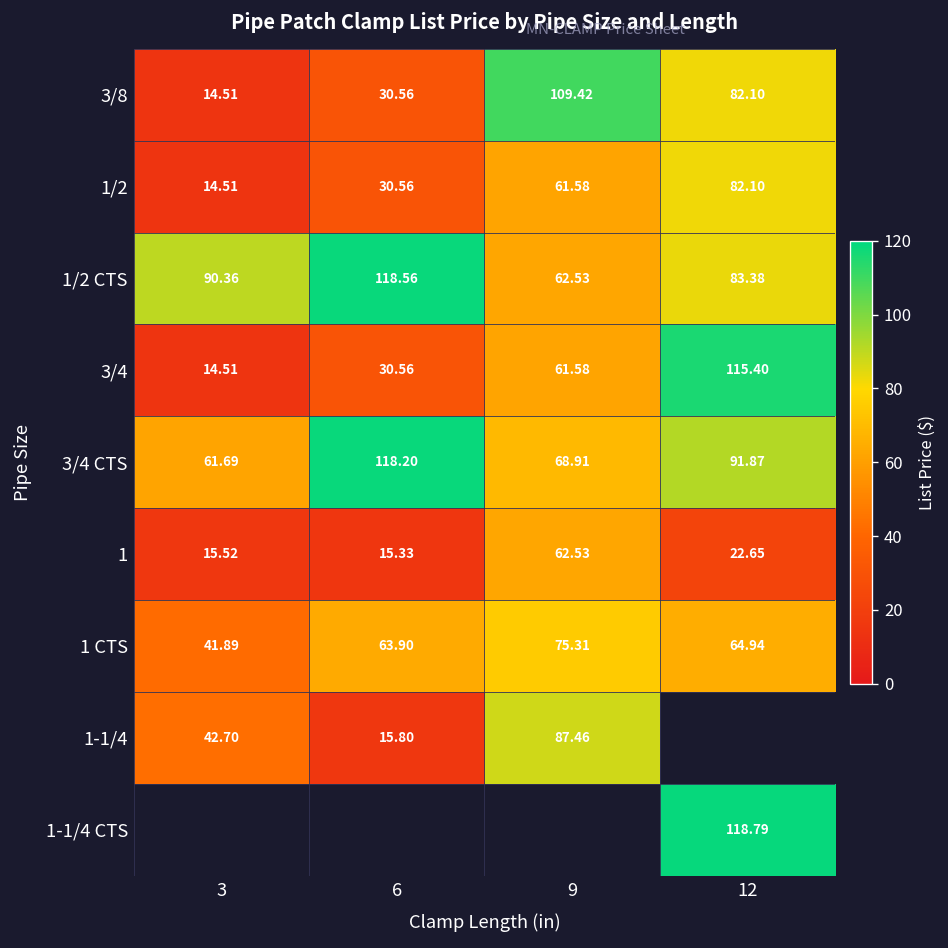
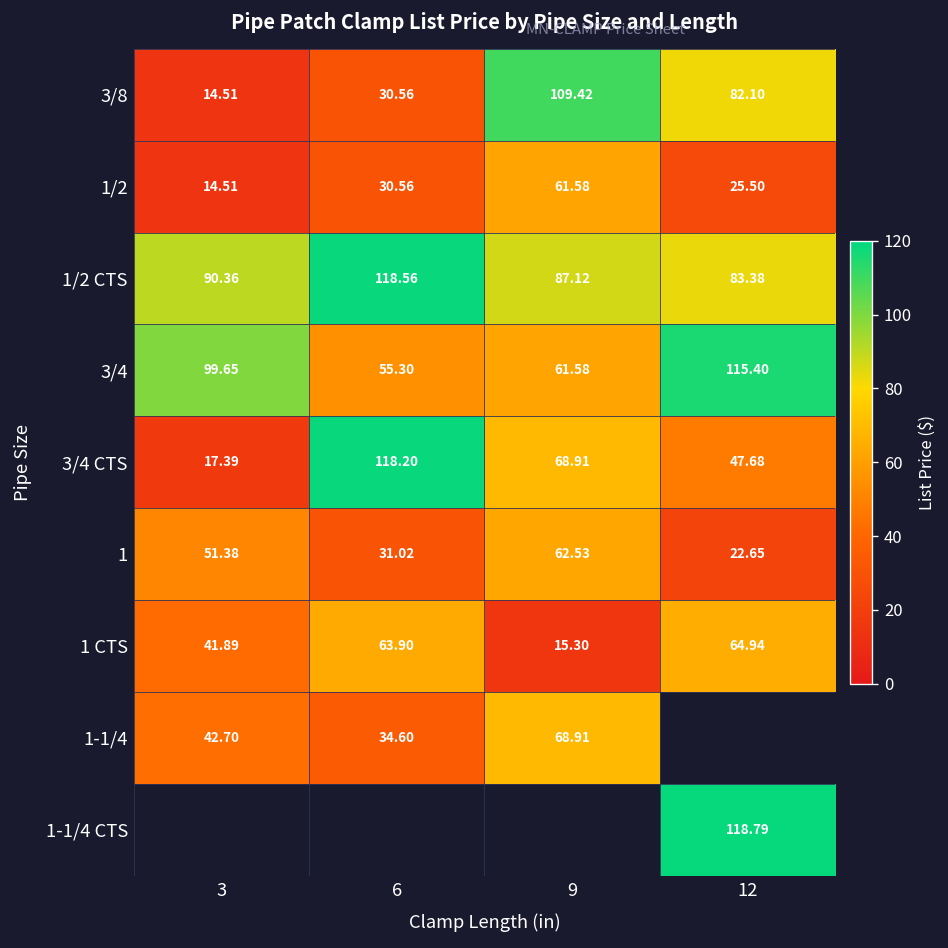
1/2, 12: 82.10 -> 25.50
1/2 CTS, 9: 62.53 -> 87.12
3/4, 3: 14.51 -> 99.65
3/4, 6: 30.56 -> 55.30
3/4 CTS, 3: 61.69 -> 17.39
3/4 CTS, 12: 91.87 -> 47.68
1, 3: 15.52 -> 51.38
1, 6: 15.33 -> 31.02
1 CTS, 9: 75.31 -> 15.30
1-1/4, 6: 15.80 -> 34.60
1-1/4, 9: 87.46 -> 68.91
